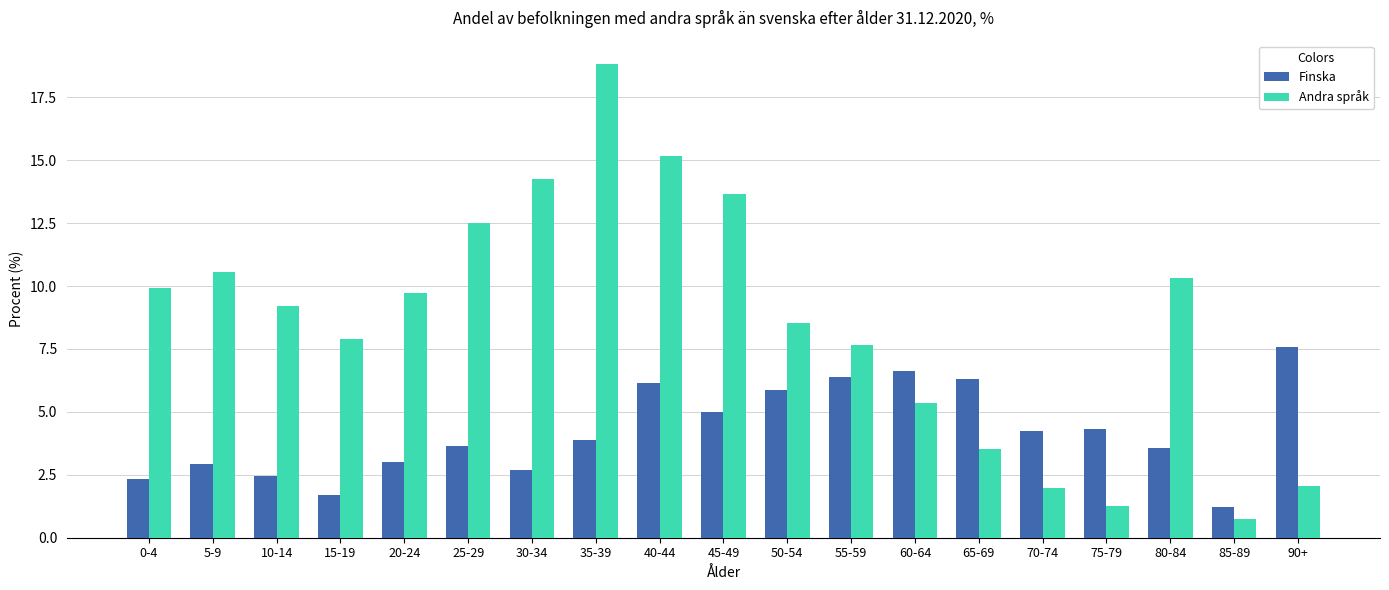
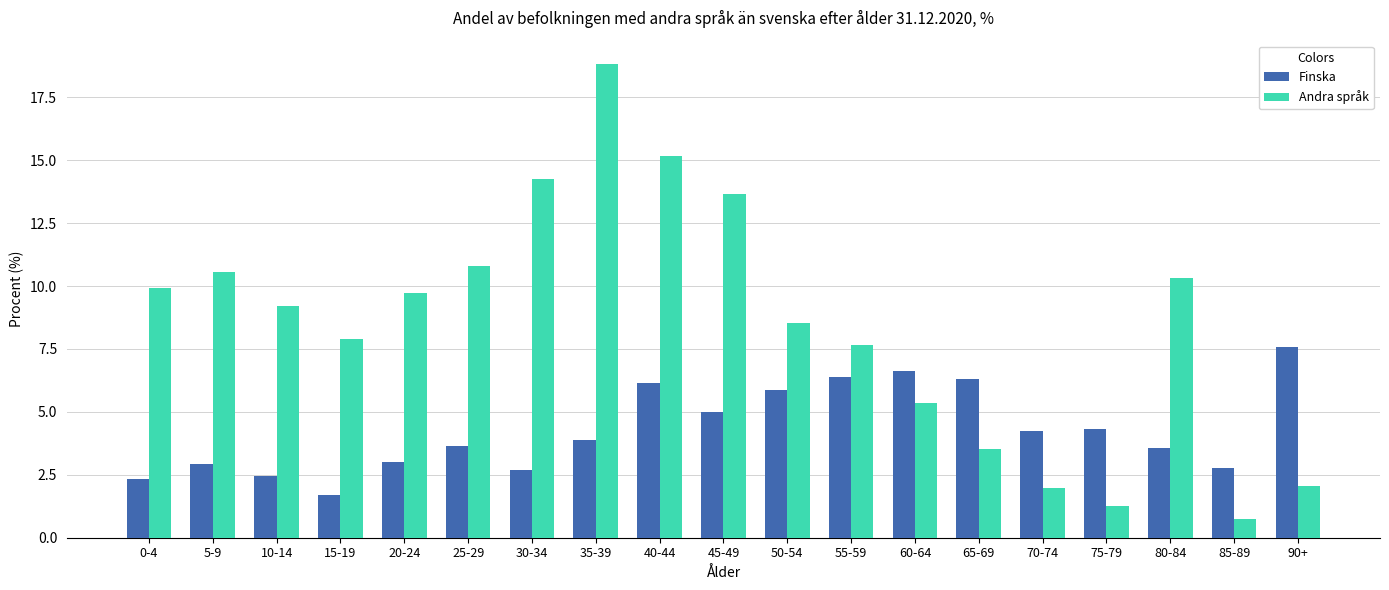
Andra språk, 25-29: 12.5 -> 10.8
Finska, 85-89: 1.2 -> 2.8
